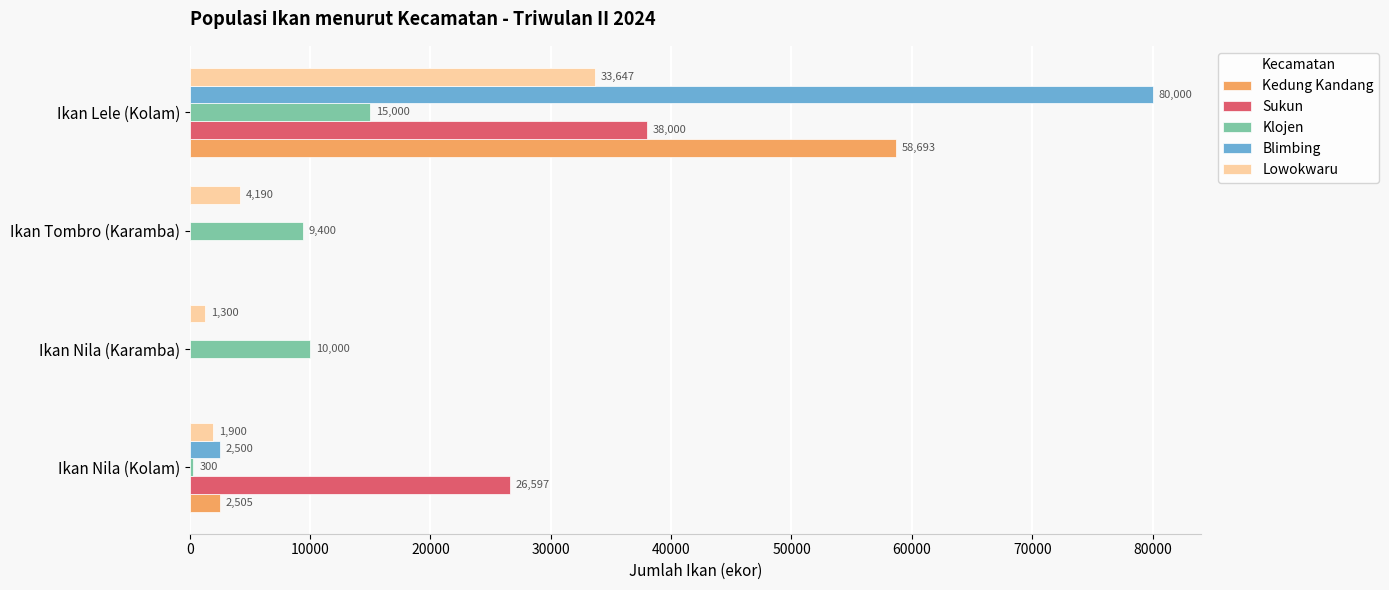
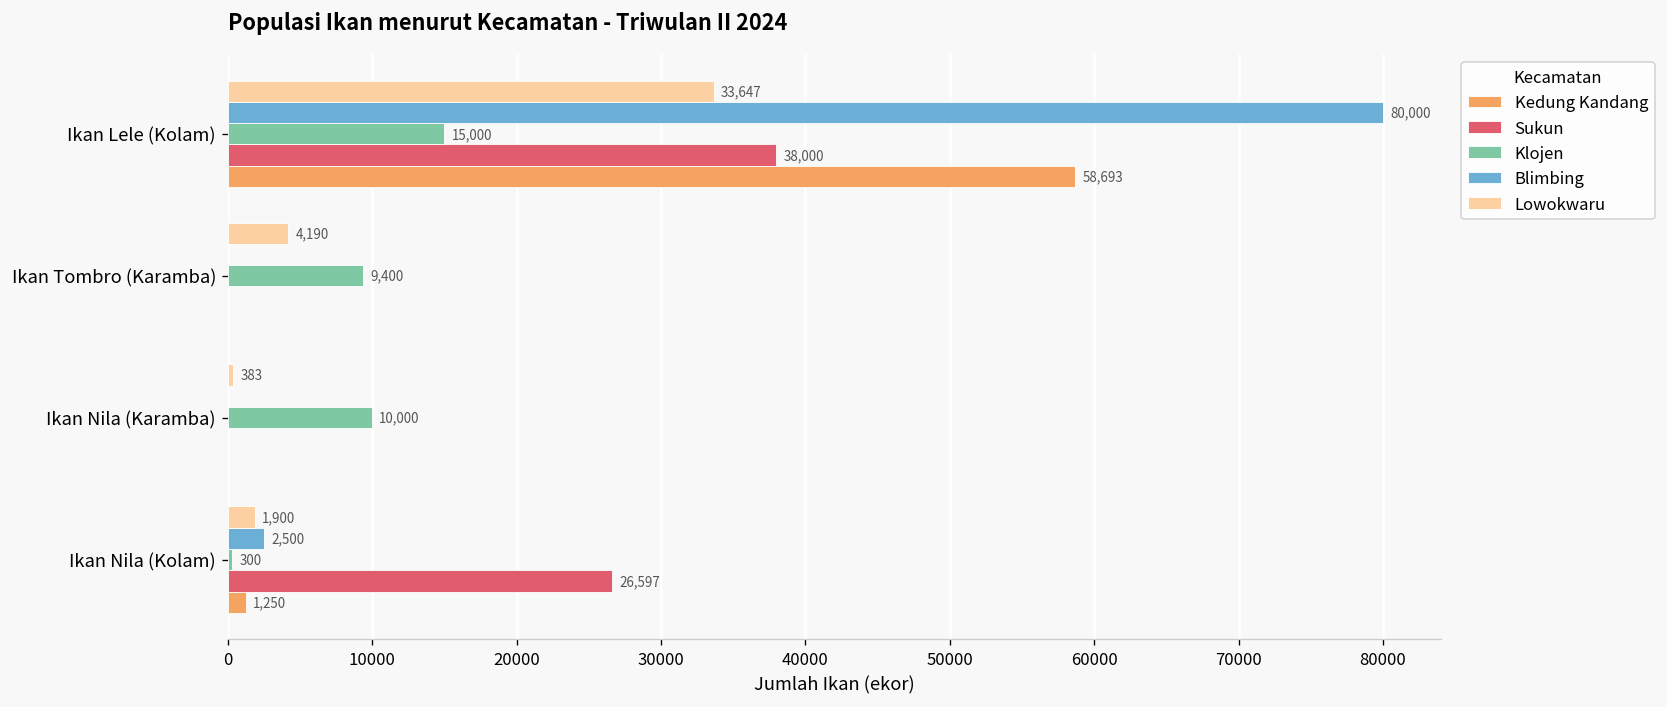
Lowokwaru, Ikan Nila (Karamba): 1,300 -> 383
Kedung Kandang, Ikan Nila (Kolam): 2,505 -> 1,250
